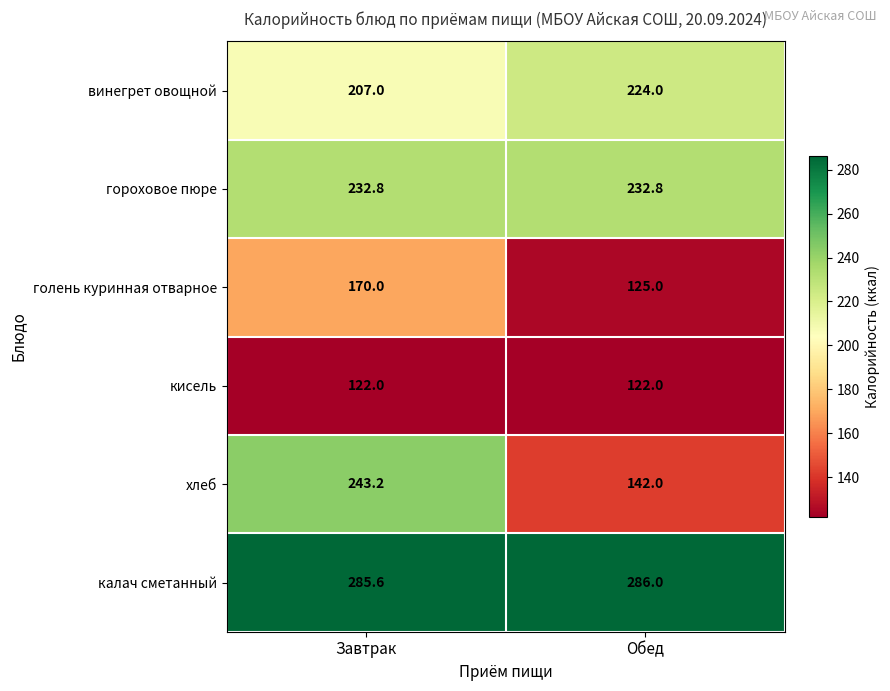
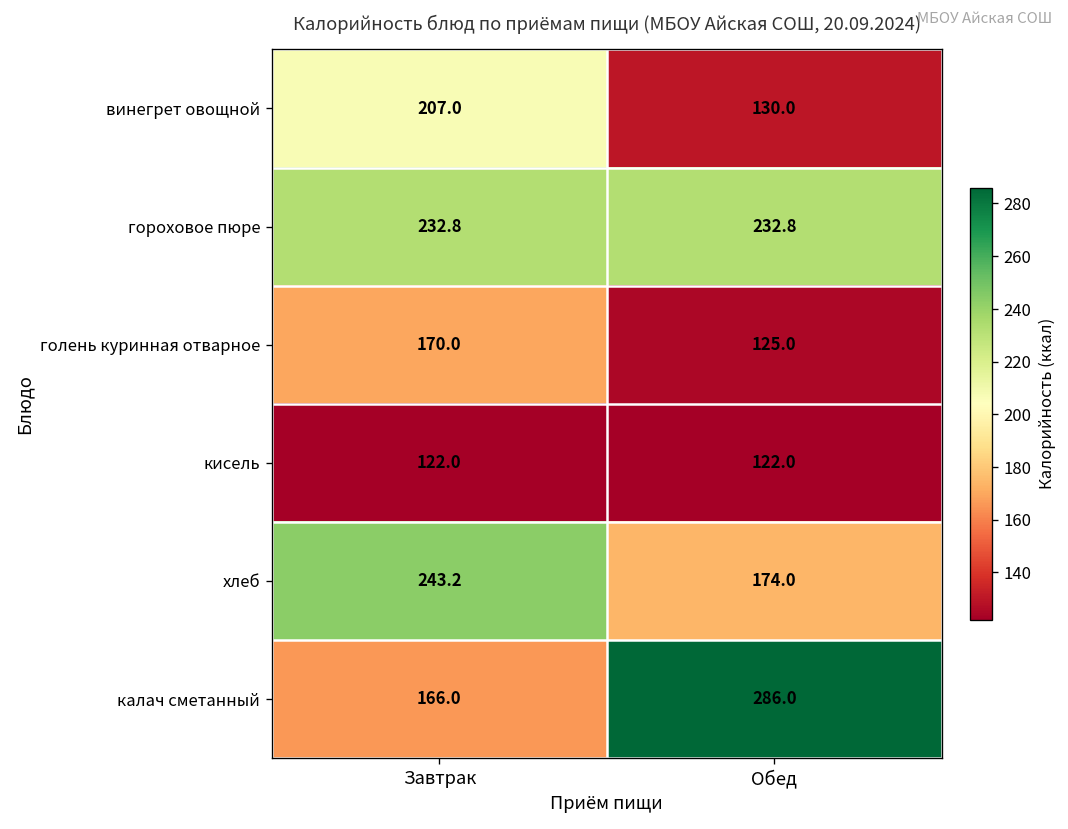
винегрет овощной, Обед: 224.0 -> 130.0
хлеб, Обед: 142.0 -> 174.0
калач сметанный, Завтрак: 285.6 -> 166.0
